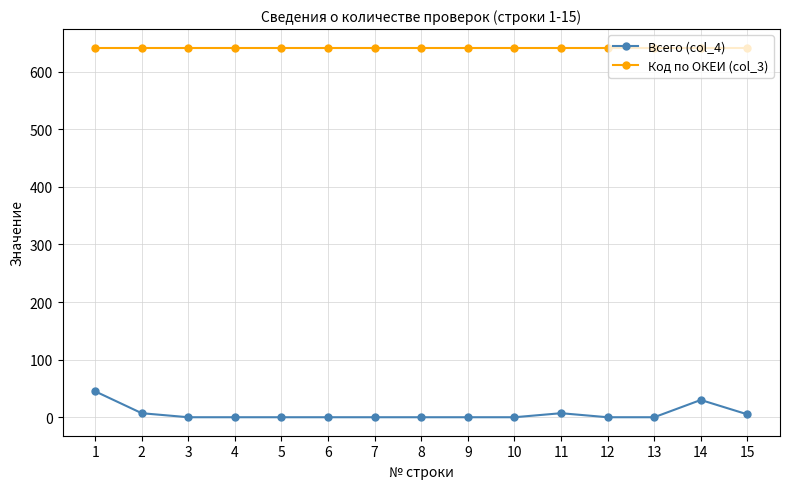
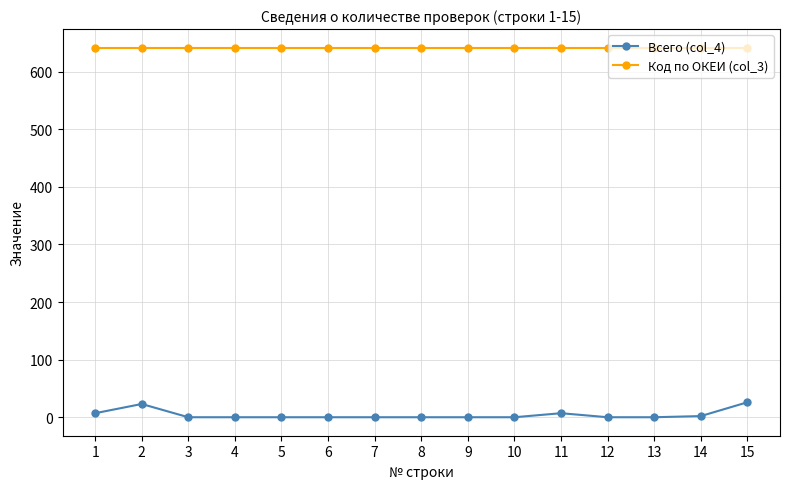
Всего (col_4), 1: 50 -> 10
Всего (col_4), 2: 10 -> 20
Всего (col_4), 14: 30 -> 0
Всего (col_4), 15: 10 -> 30
